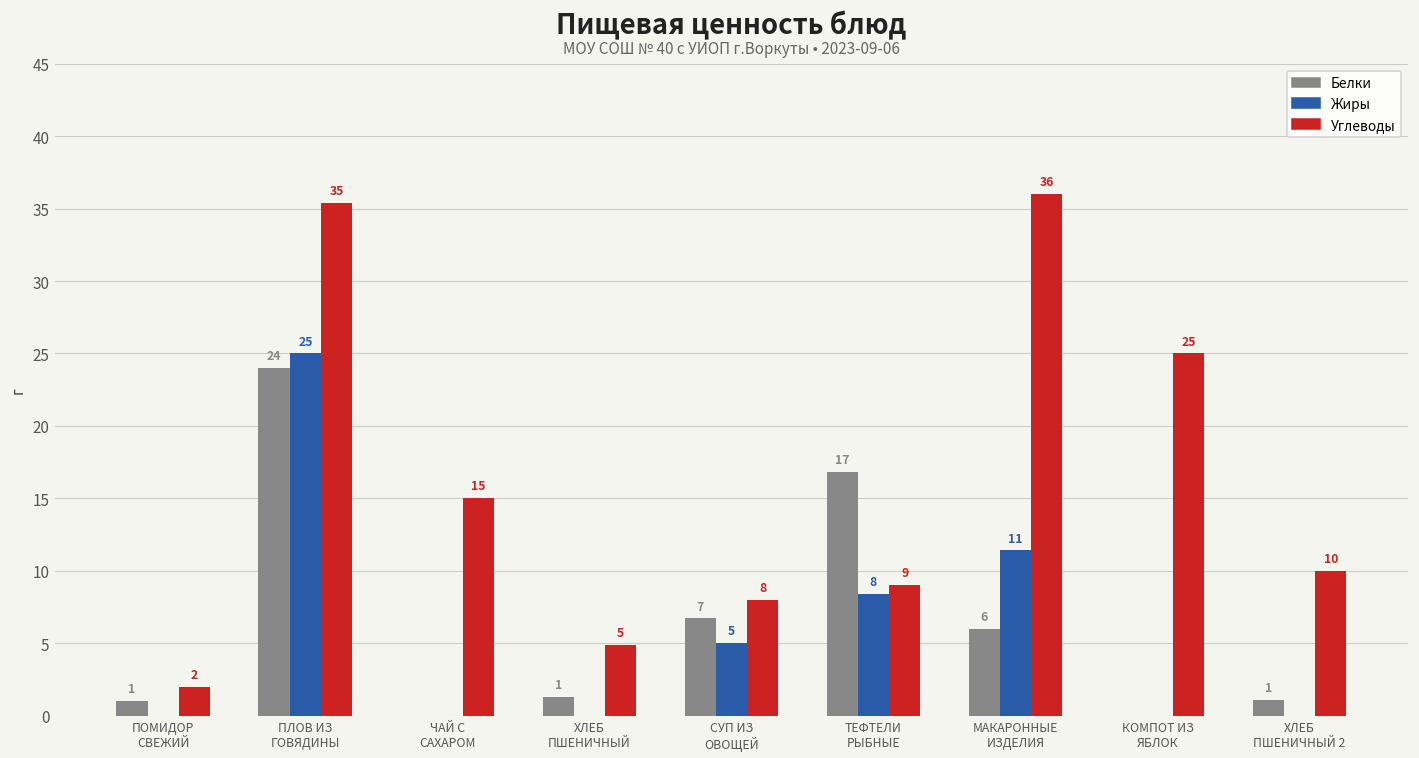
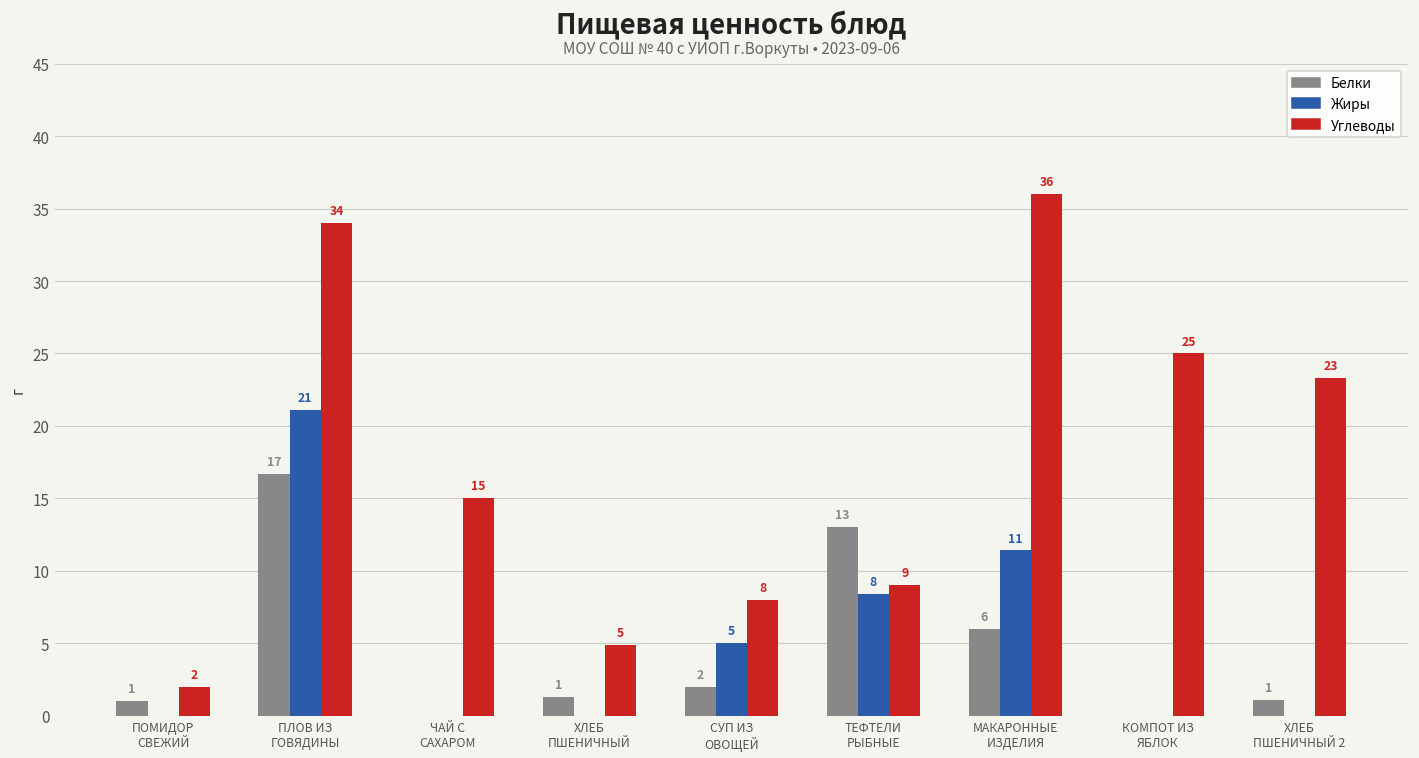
Белки, ПЛОВ ИЗ ГОВЯДИНЫ: 24 -> 17
Жиры, ПЛОВ ИЗ ГОВЯДИНЫ: 25 -> 21
Углеводы, ПЛОВ ИЗ ГОВЯДИНЫ: 35 -> 34
Белки, СУП ИЗ ОВОЩЕЙ: 7 -> 2
Белки, ТЕФТЕЛИ РЫБНЫЕ: 17 -> 13
Углеводы, ХЛЕБ ПШЕНИЧНЫЙ 2: 10 -> 23
